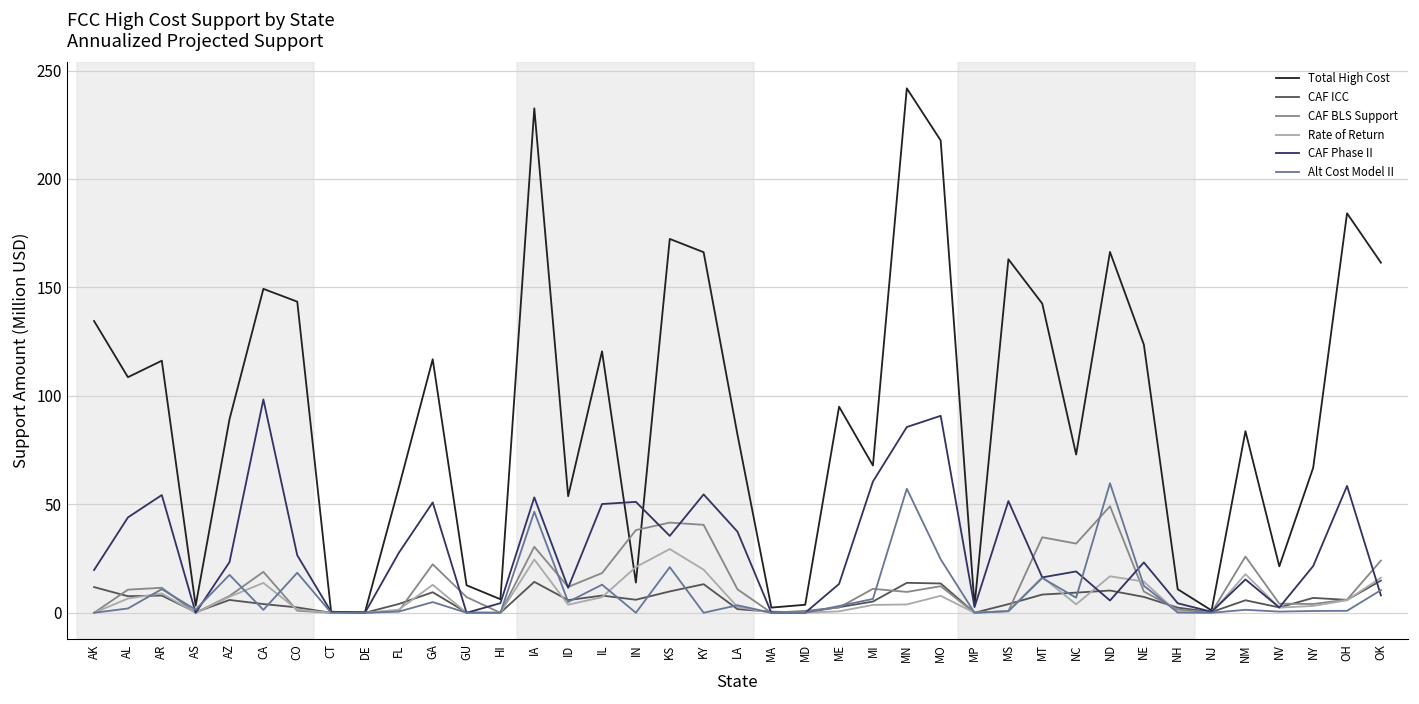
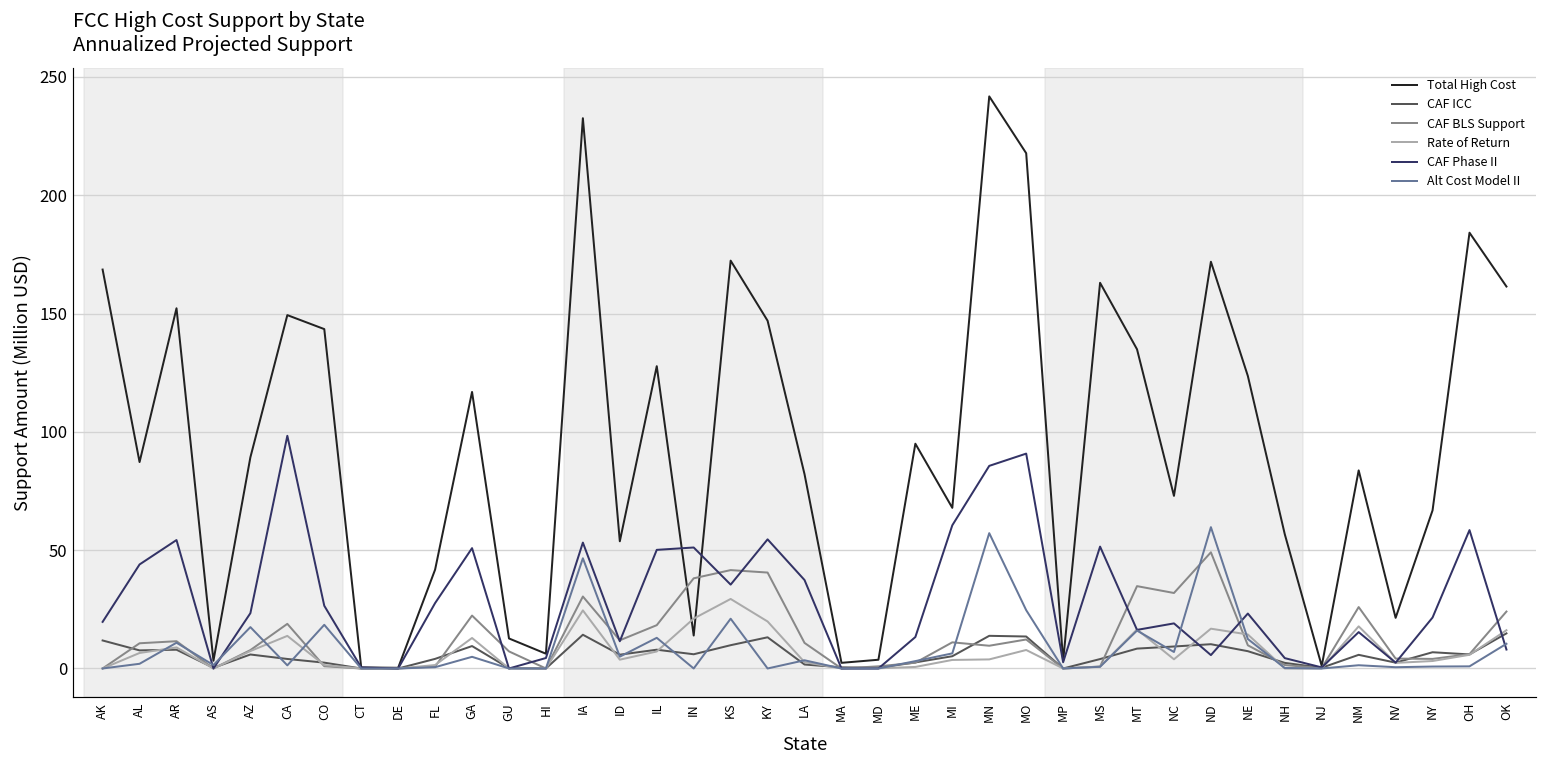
Total High Cost, AK: 135 -> 169
Total High Cost, AL: 109 -> 87
Total High Cost, AR: 116 -> 152
Total High Cost, FL: 58 -> 42
Total High Cost, IL: 121 -> 128
Total High Cost, KY: 166 -> 147
Total High Cost, MT: 143 -> 135
Total High Cost, ND: 166 -> 172
Total High Cost, NH: 11 -> 57
